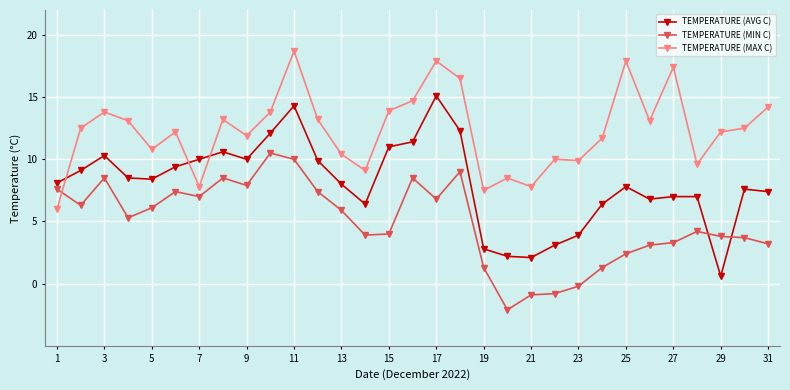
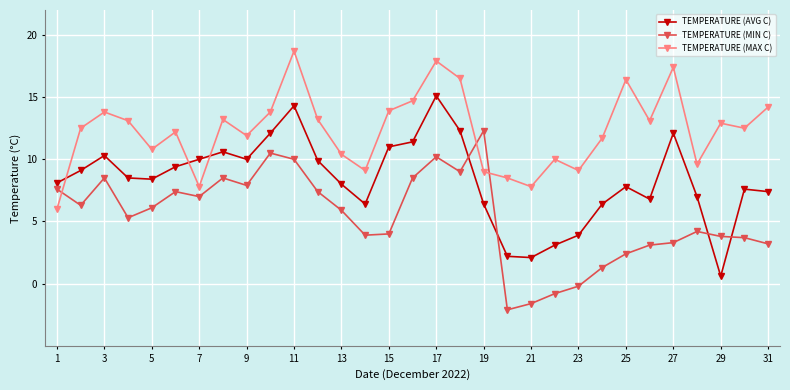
TEMPERATURE (MIN C), 17: 6.8 -> 10.2
TEMPERATURE (AVG C), 19: 2.8 -> 6.4
TEMPERATURE (MIN C), 19: 1.3 -> 12.3
TEMPERATURE (MAX C), 19: 7.5 -> 9.0
TEMPERATURE (MIN C), 21: -0.9 -> -1.6
TEMPERATURE (MAX C), 23: 9.9 -> 9.1
TEMPERATURE (MAX C), 25: 17.9 -> 16.4
TEMPERATURE (AVG C), 27: 7.0 -> 12.1
TEMPERATURE (MAX C), 29: 12.2 -> 12.9
